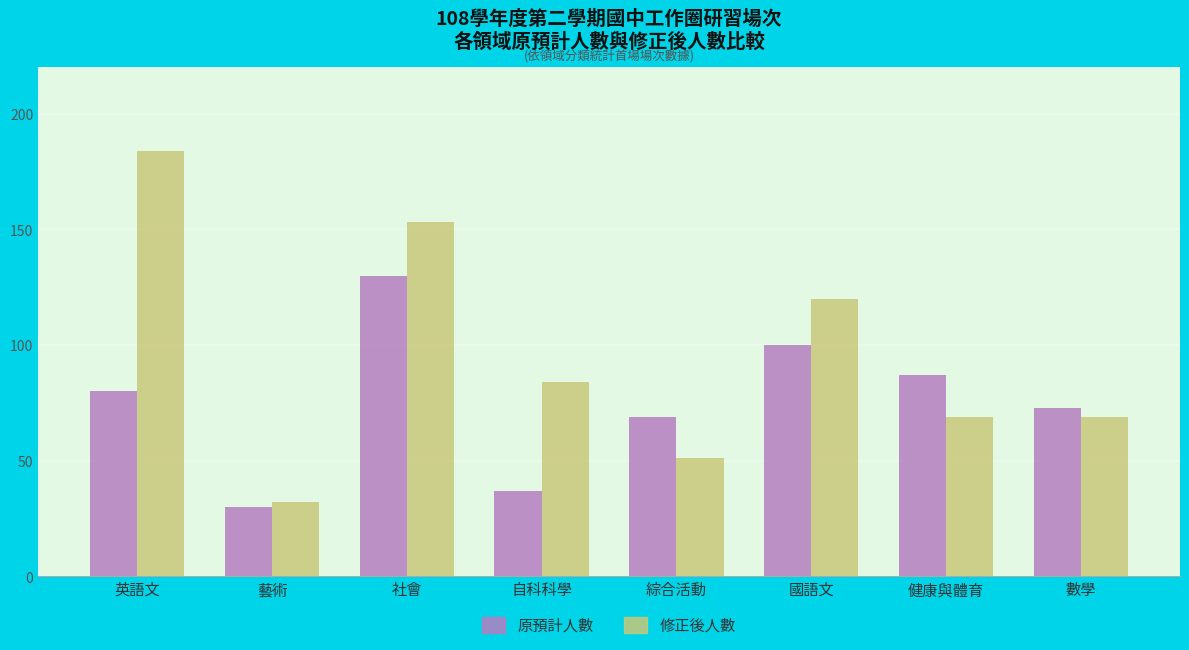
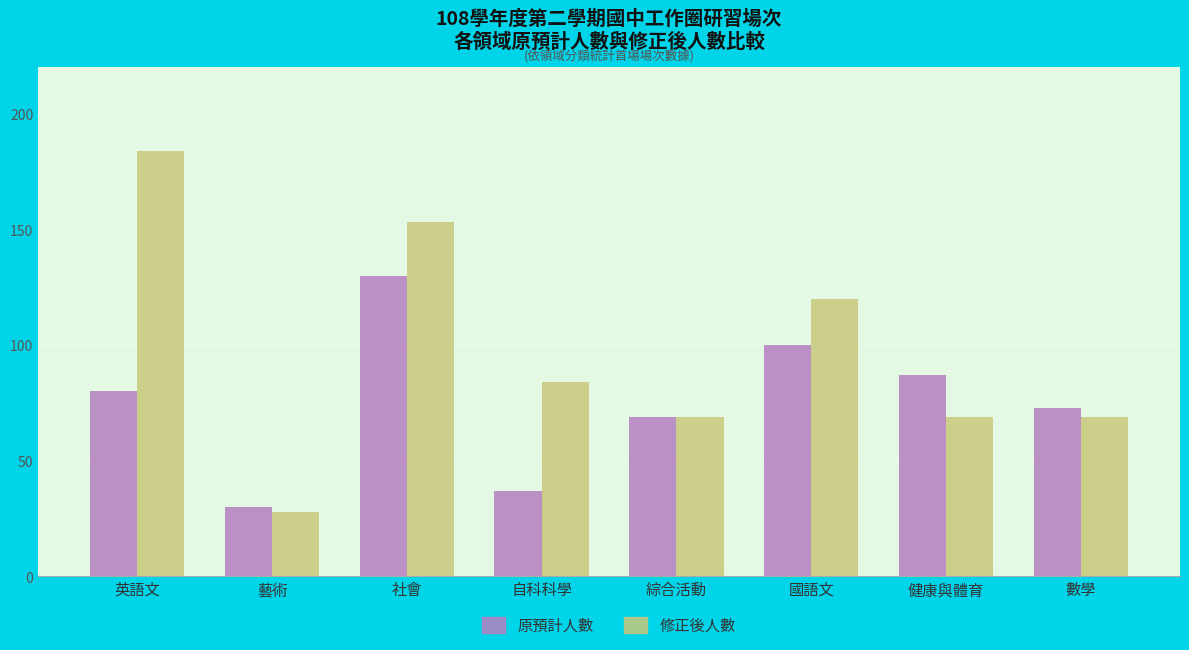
修正後人數, 藝術: 32 -> 28
修正後人數, 綜合活動: 51 -> 69
